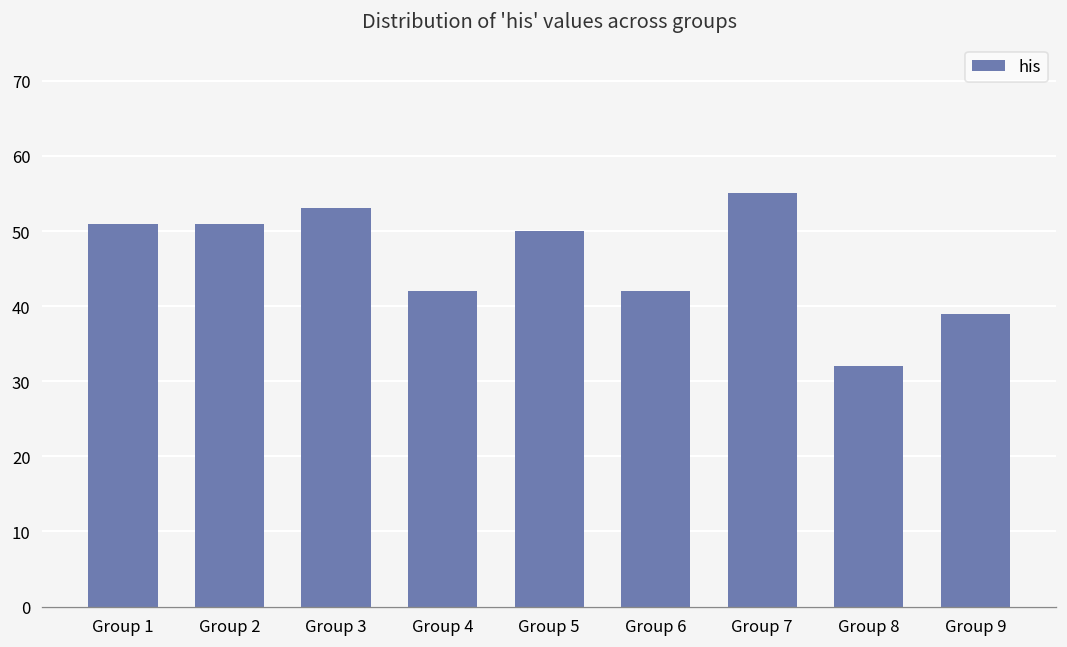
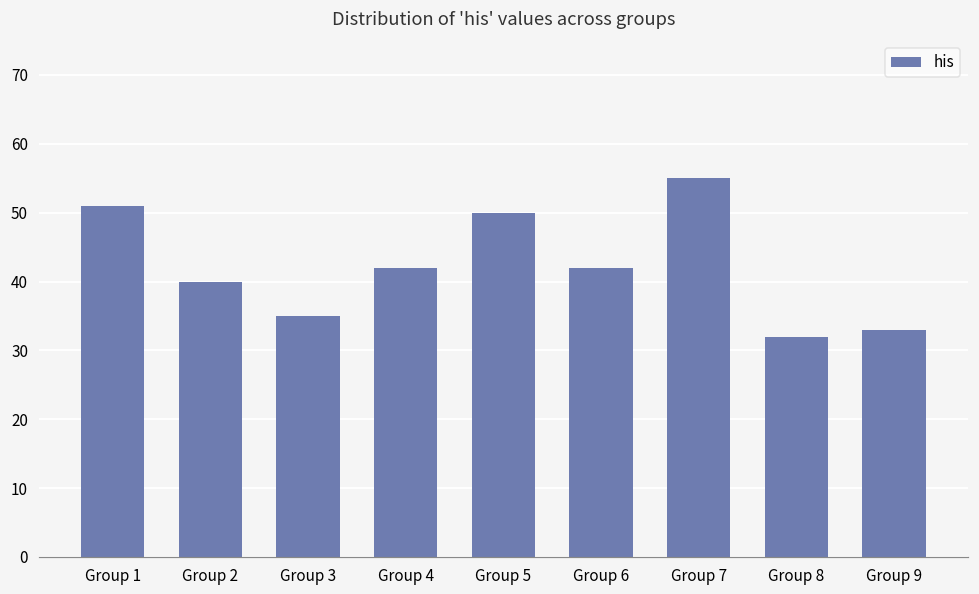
Group 2: 51 -> 40
Group 3: 53 -> 35
Group 9: 39 -> 33
